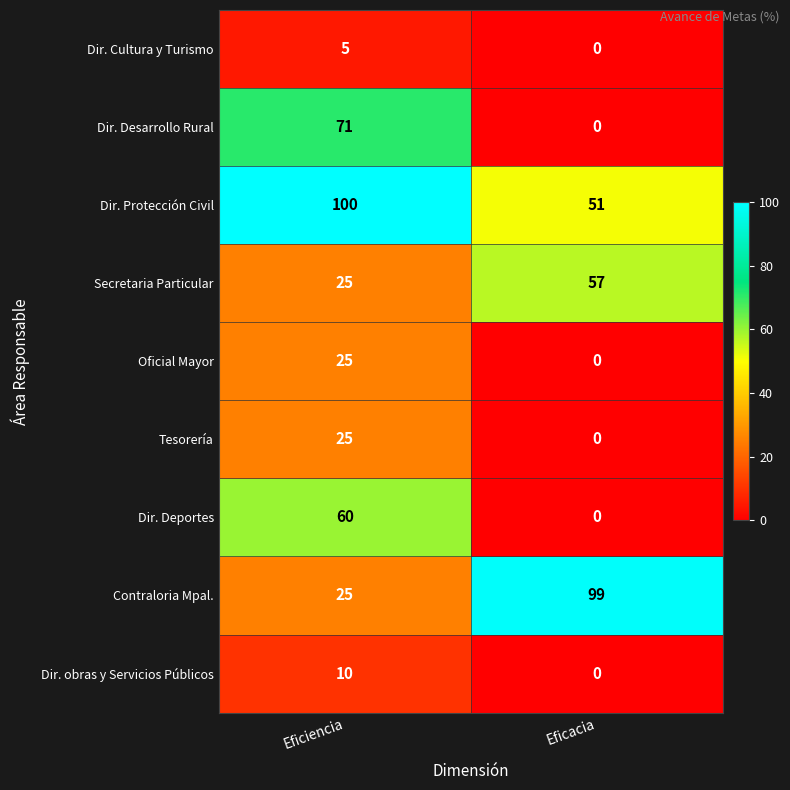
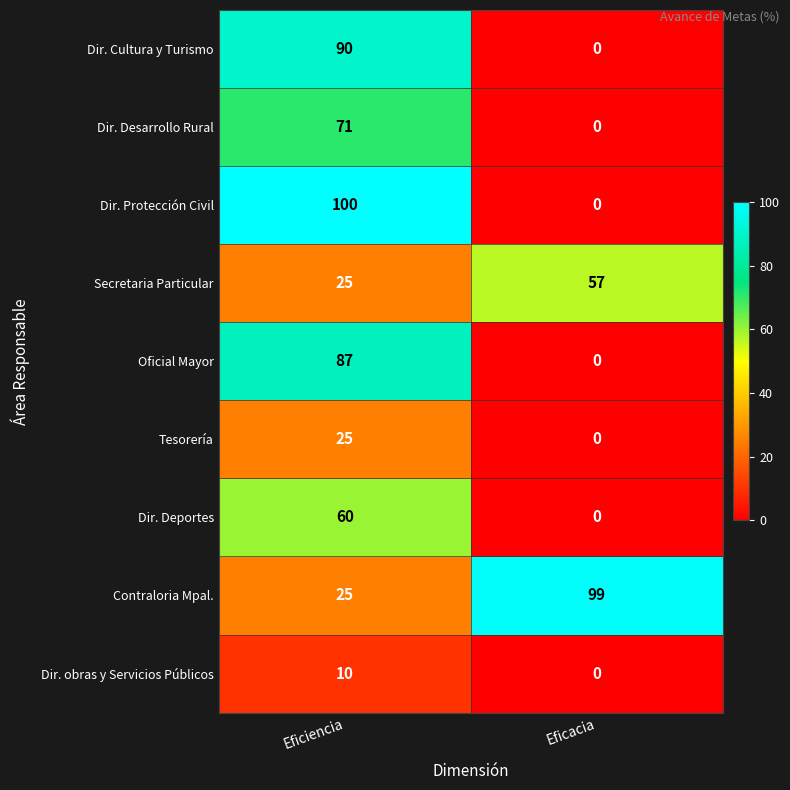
Dir. Cultura y Turismo, Eficiencia: 5 -> 90
Dir. Protección Civil, Eficacia: 51 -> 0
Oficial Mayor, Eficiencia: 25 -> 87
